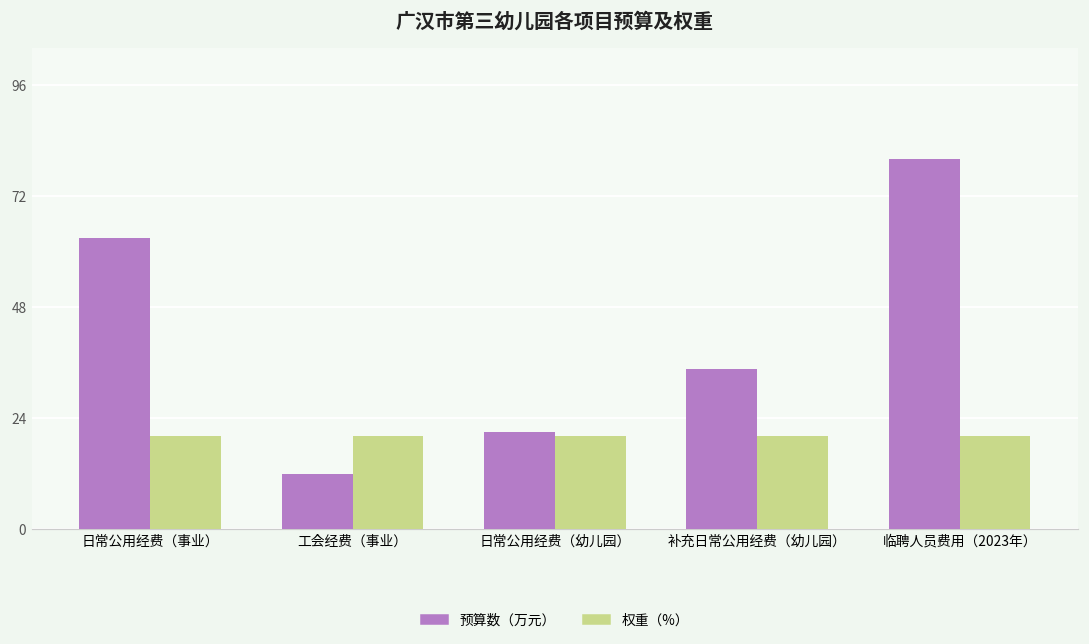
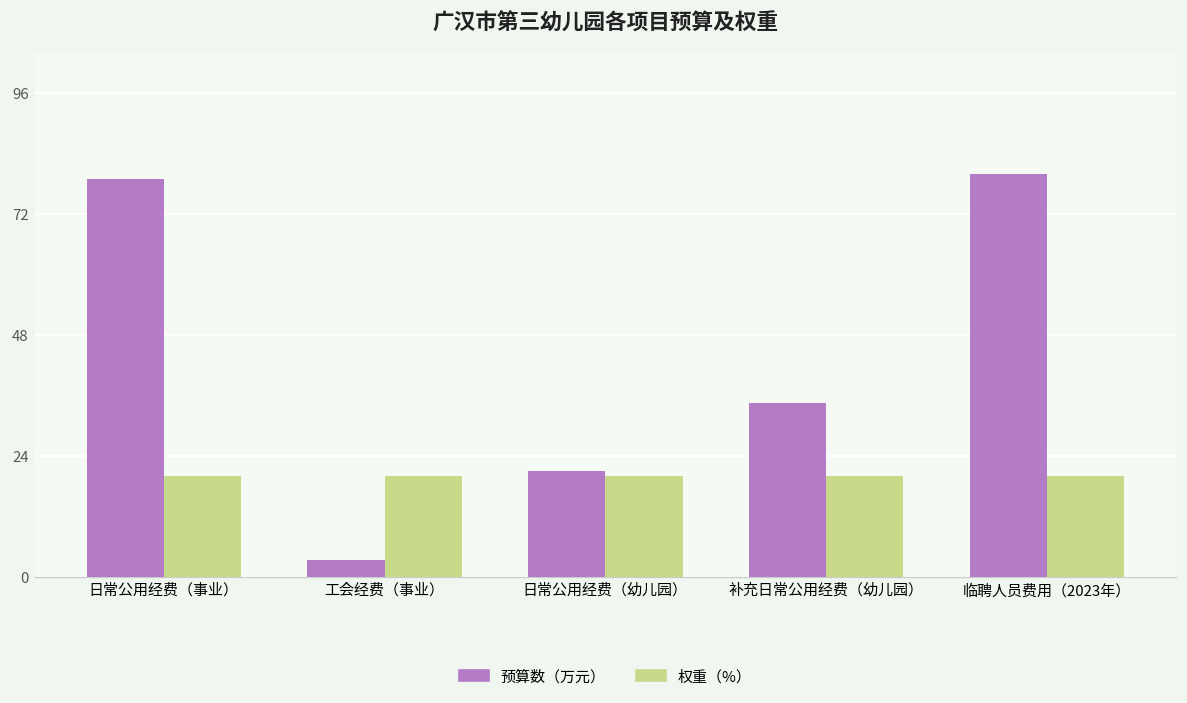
预算数（万元）, 日常公用经费（事业）: 63 -> 79
预算数（万元）, 工会经费（事业）: 12 -> 4
